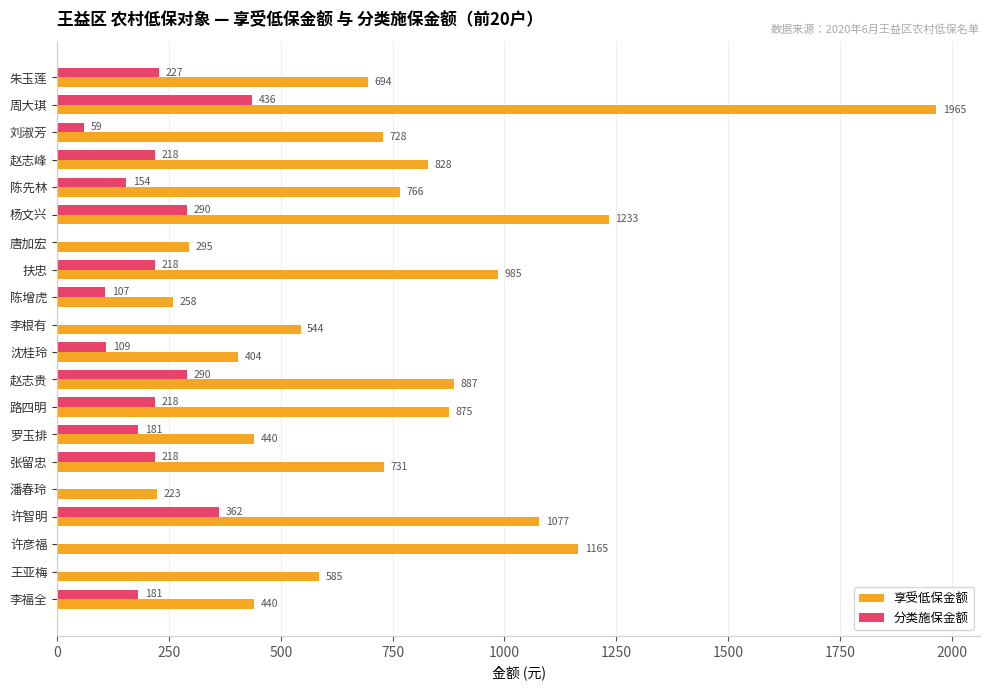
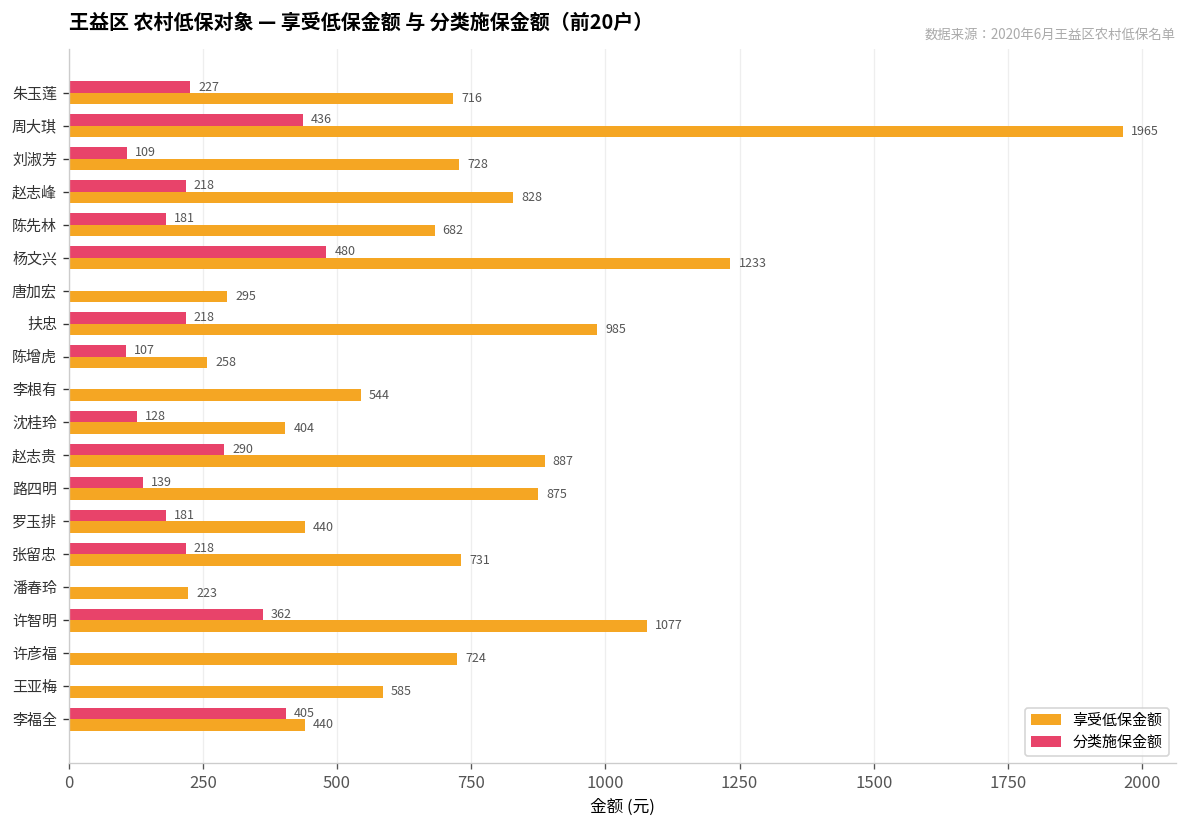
享受低保金额, 朱玉莲: 694 -> 716
分类施保金额, 刘淑芳: 59 -> 109
分类施保金额, 陈先林: 154 -> 181
享受低保金额, 陈先林: 766 -> 682
分类施保金额, 杨文兴: 290 -> 480
分类施保金额, 沈桂玲: 109 -> 128
分类施保金额, 路四明: 218 -> 139
享受低保金额, 许彦福: 1165 -> 724
分类施保金额, 李福全: 181 -> 405
